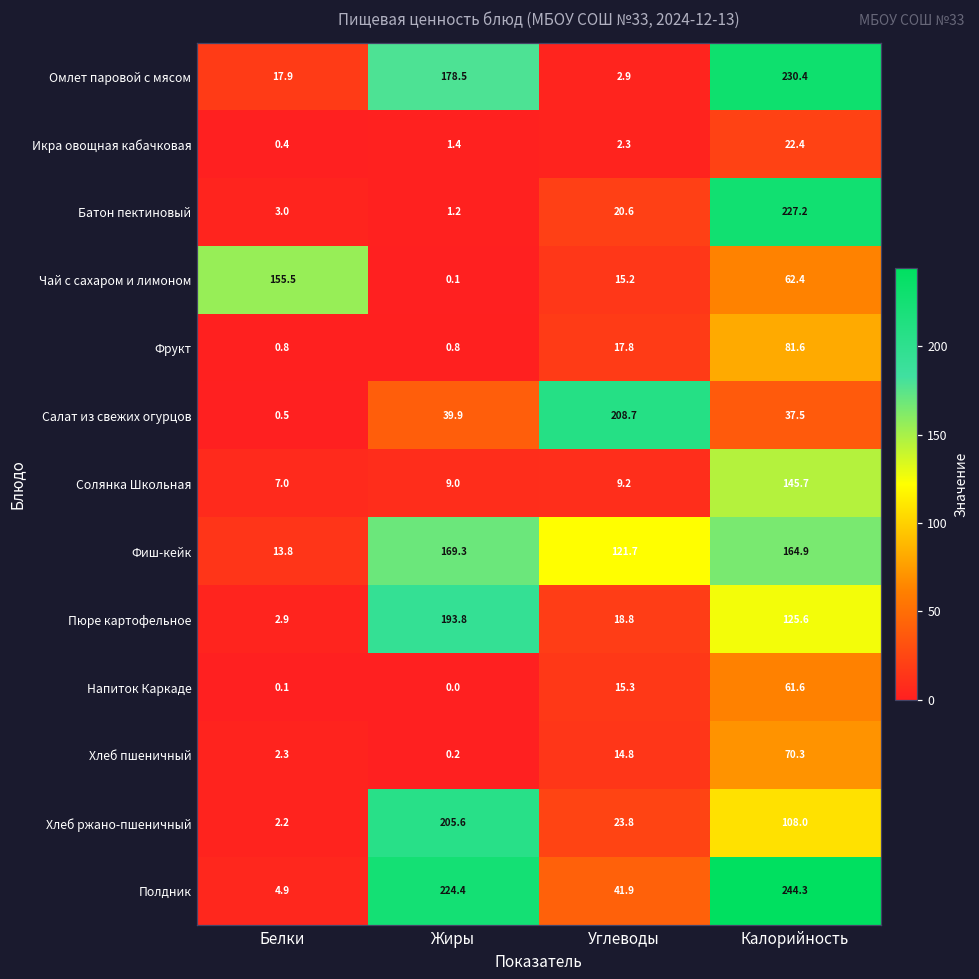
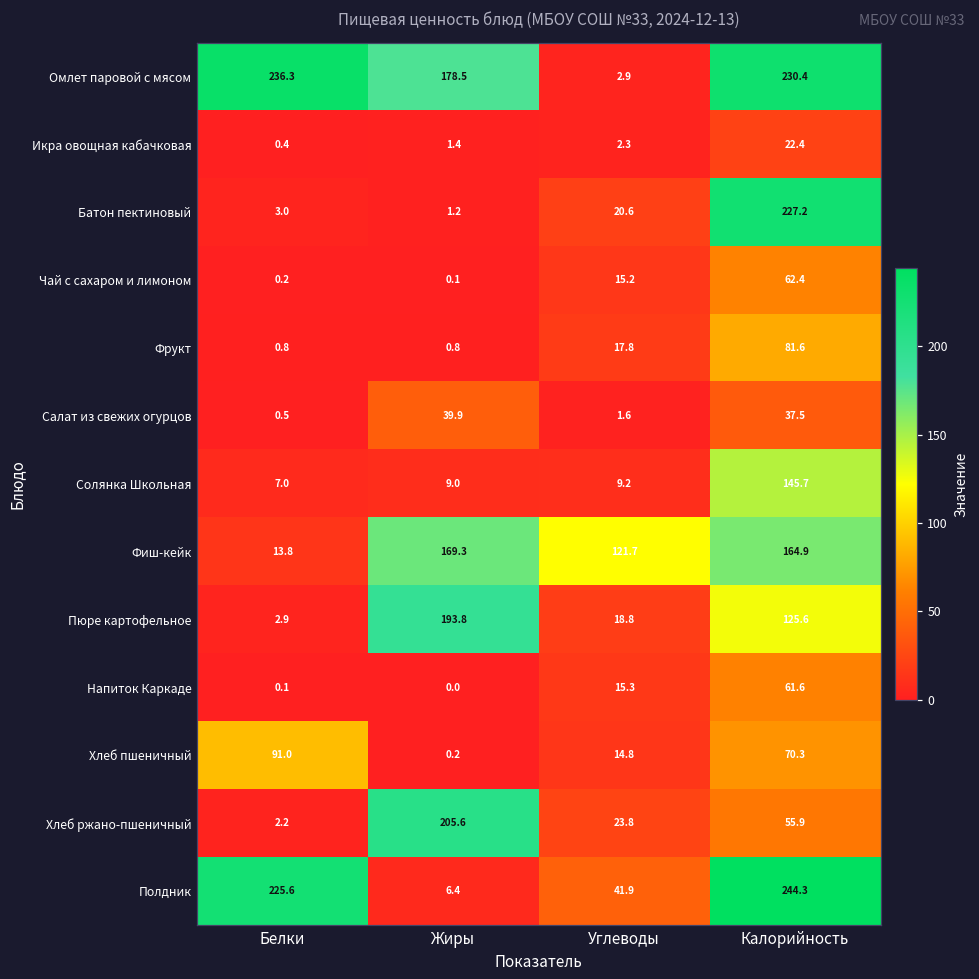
Омлет паровой с мясом, Белки: 17.9 -> 236.3
Чай с сахаром и лимоном, Белки: 155.5 -> 0.2
Салат из свежих огурцов, Углеводы: 208.7 -> 1.6
Хлеб пшеничный, Белки: 2.3 -> 91.0
Хлеб ржано-пшеничный, Калорийность: 108.0 -> 55.9
Полдник, Белки: 4.9 -> 225.6
Полдник, Жиры: 224.4 -> 6.4
